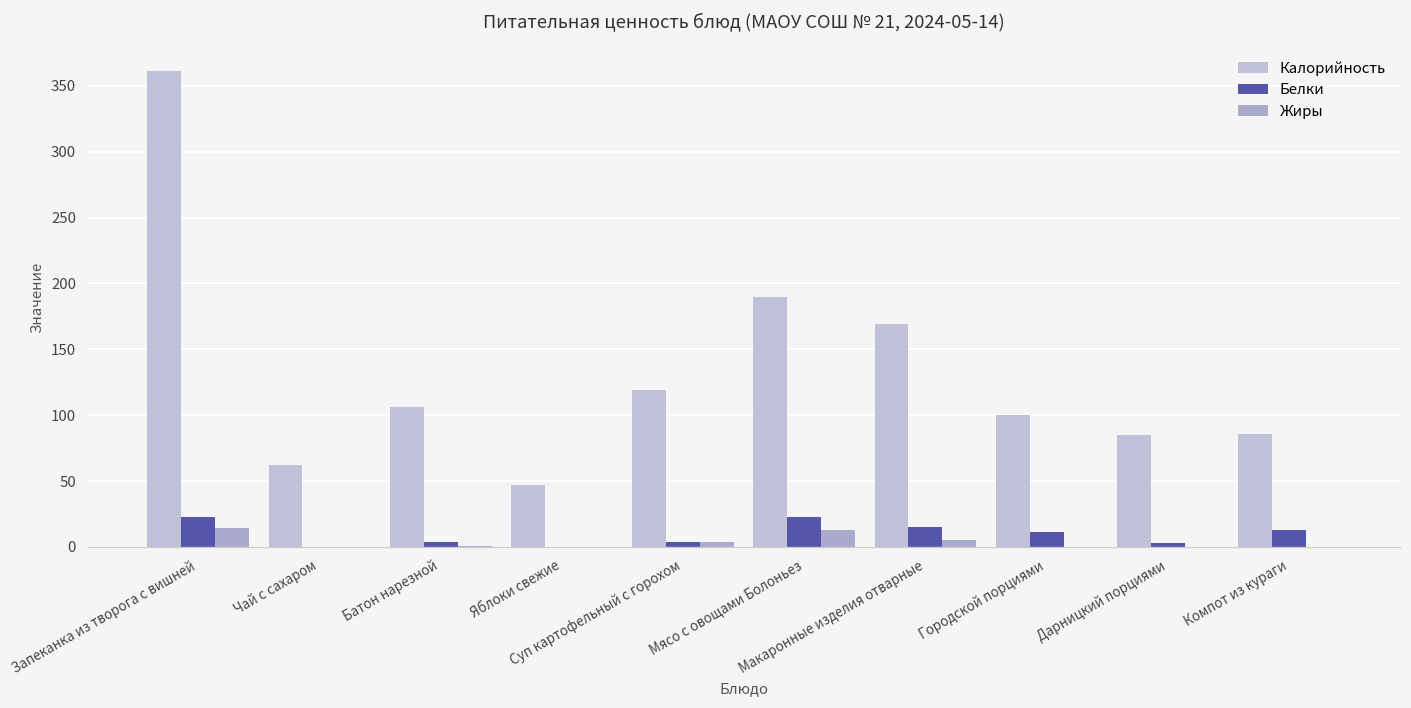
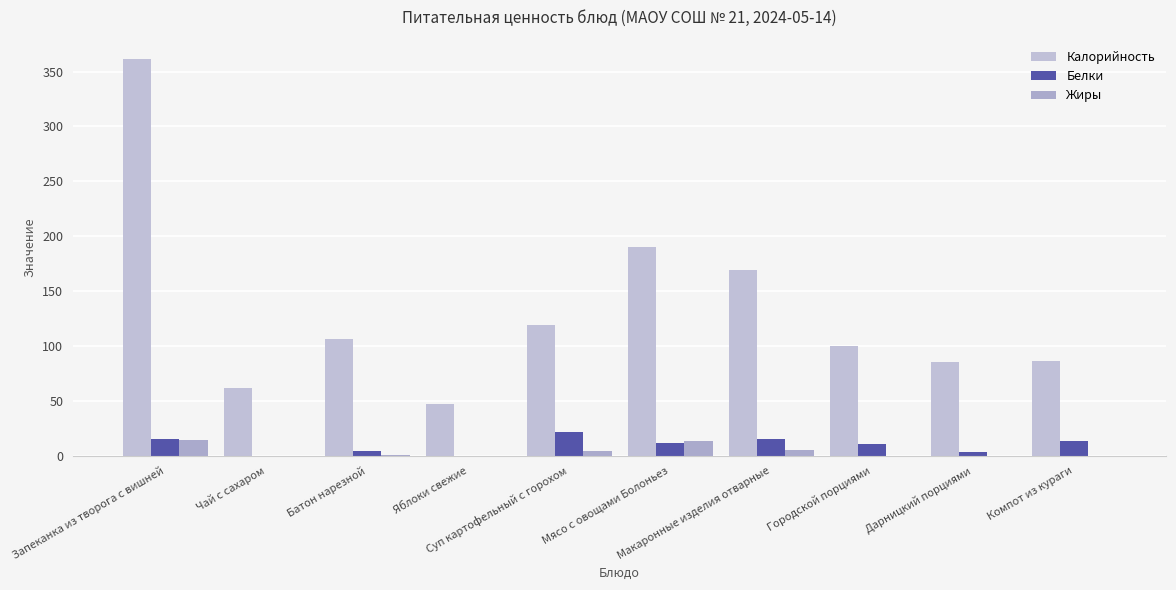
Белки, Запеканка из творога с вишней: 23 -> 15
Белки, Суп картофельный с горохом: 4 -> 22
Белки, Мясо с овощами Болоньез: 23 -> 12
